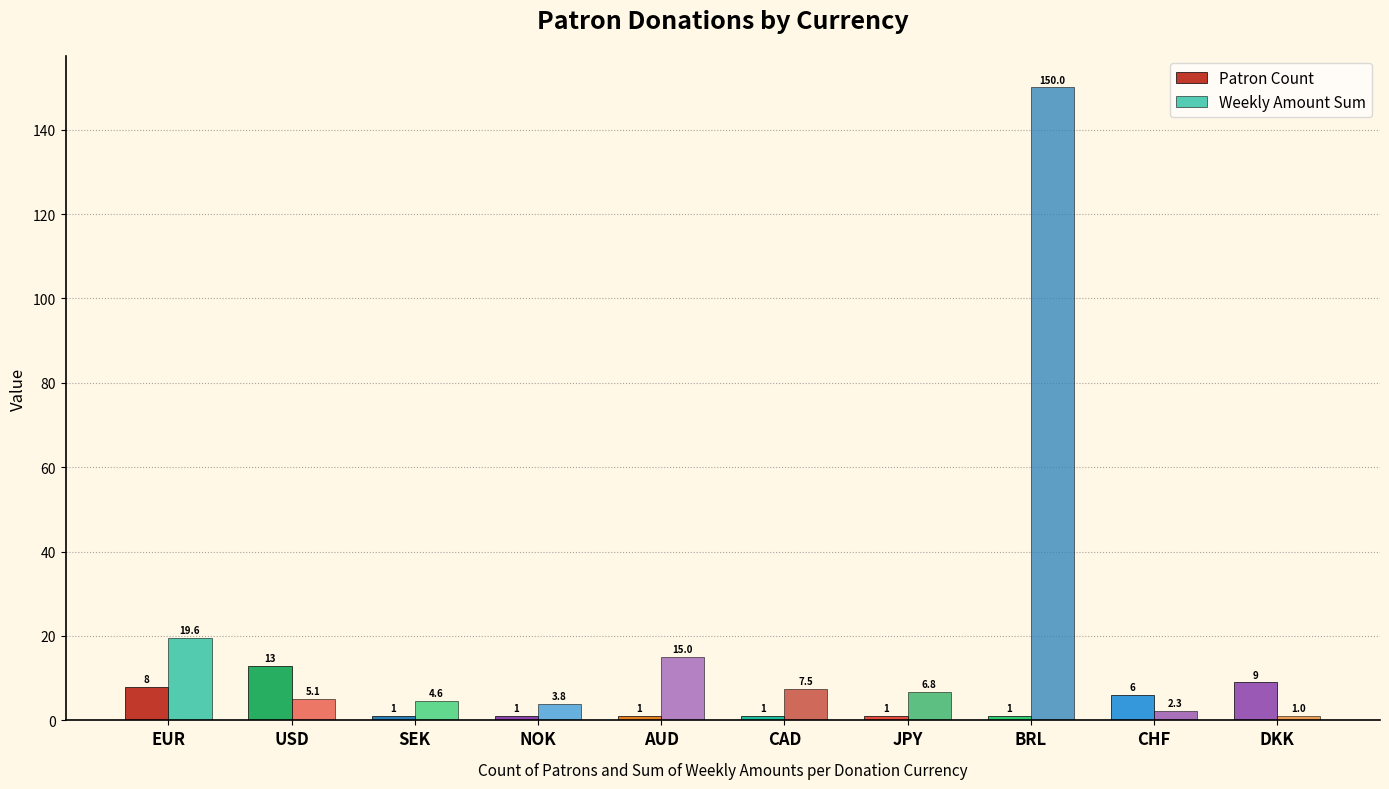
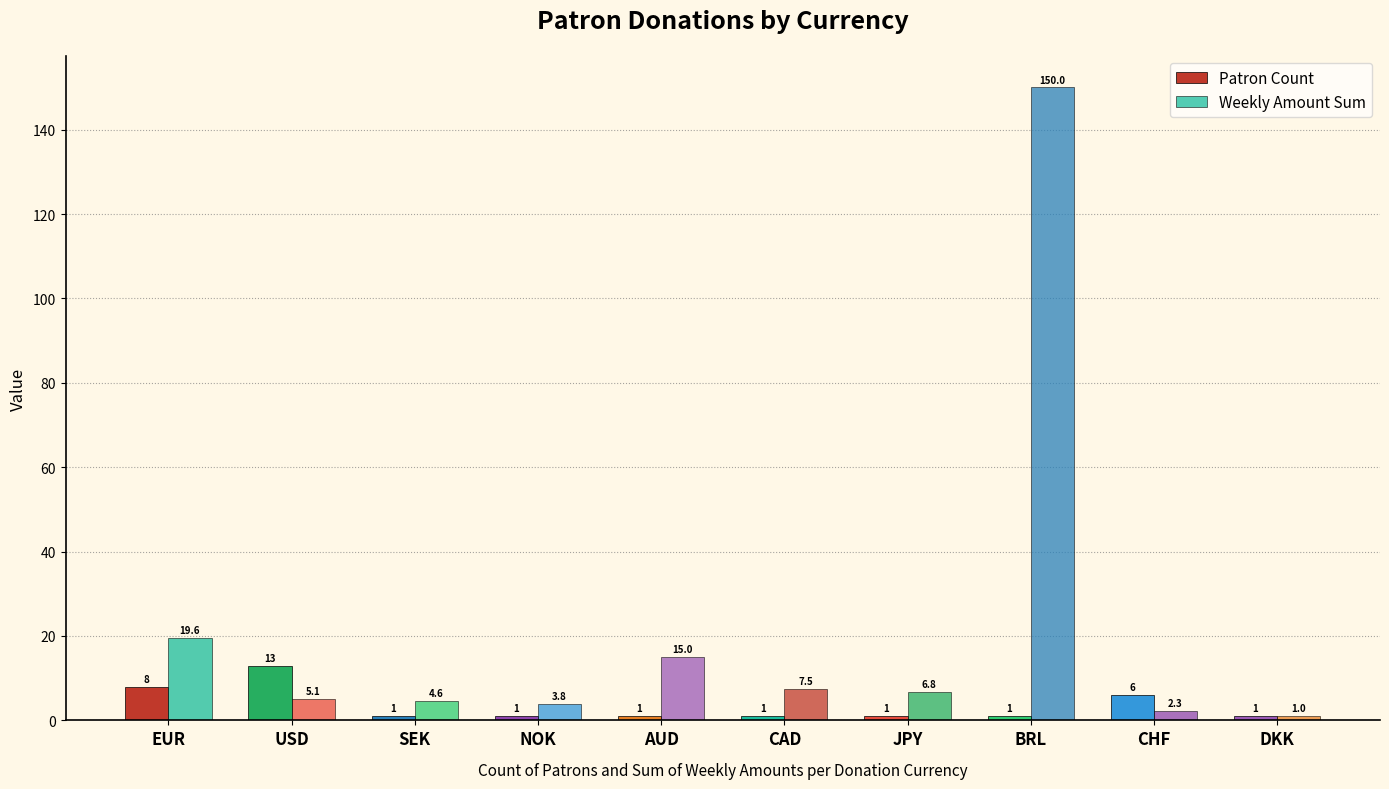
Patron Count, DKK: 9 -> 1
